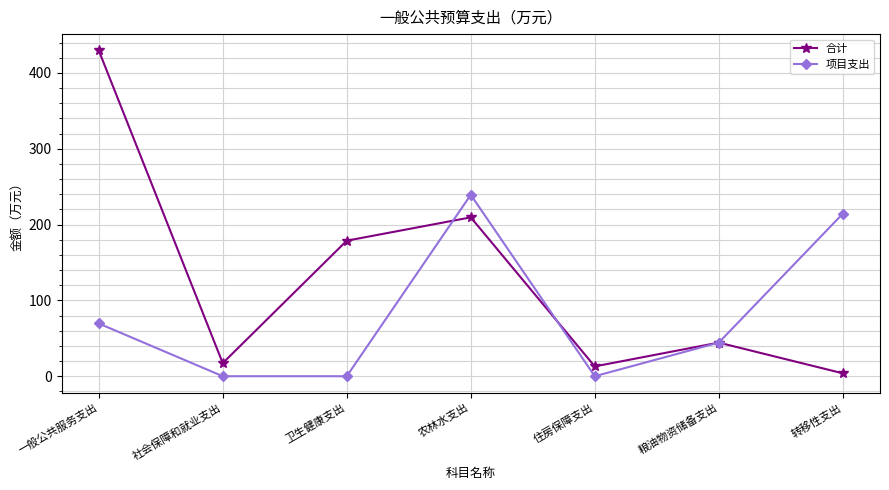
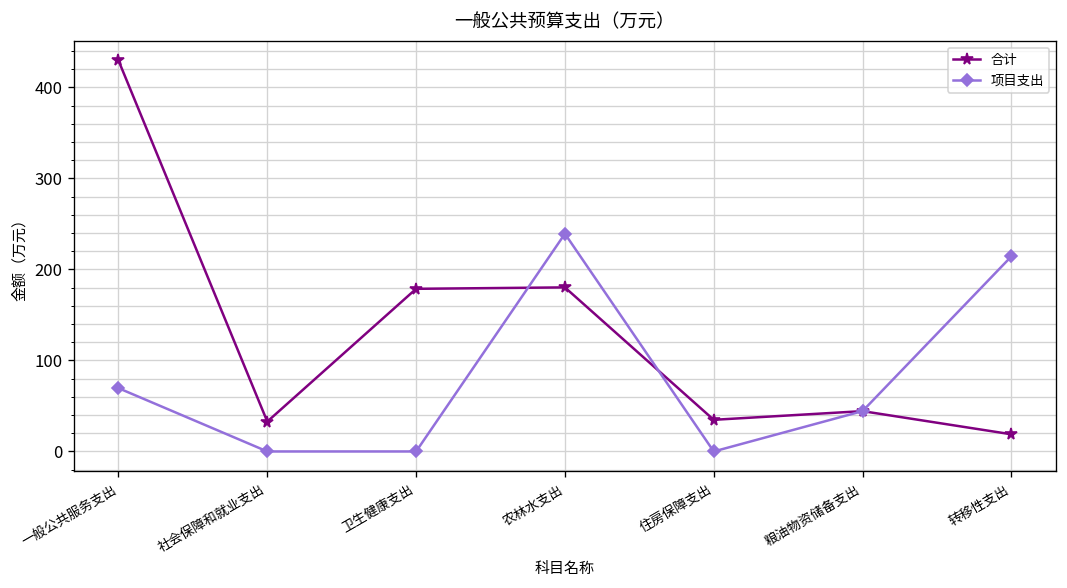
合计, 社会保障和就业支出: 20 -> 30
合计, 农林水支出: 210 -> 180
合计, 住房保障支出: 10 -> 30
合计, 转移性支出: 0 -> 20
